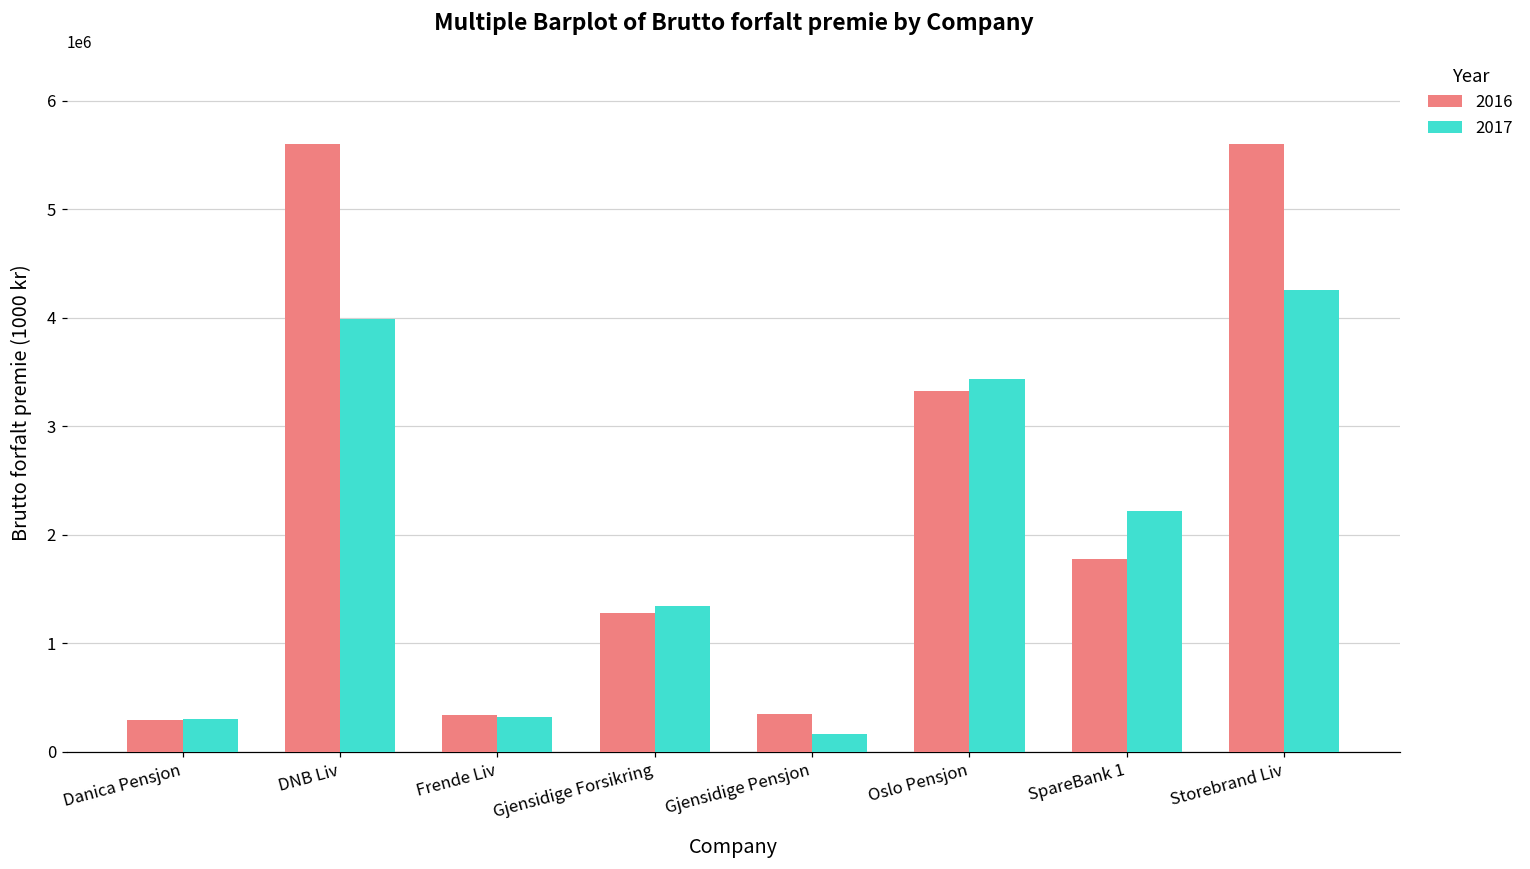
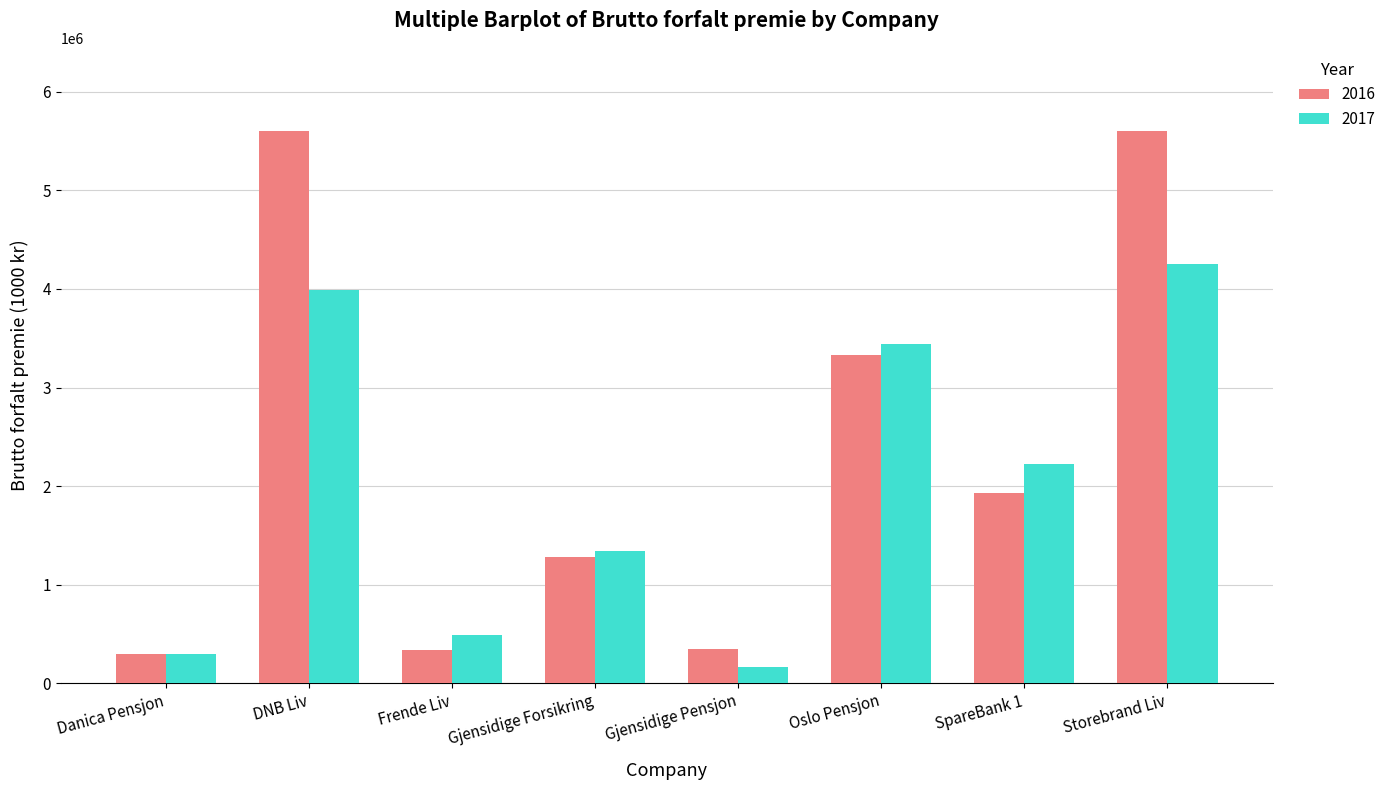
2017, Frende Liv: 300000 -> 500000
2016, SpareBank 1: 1800000 -> 1900000
